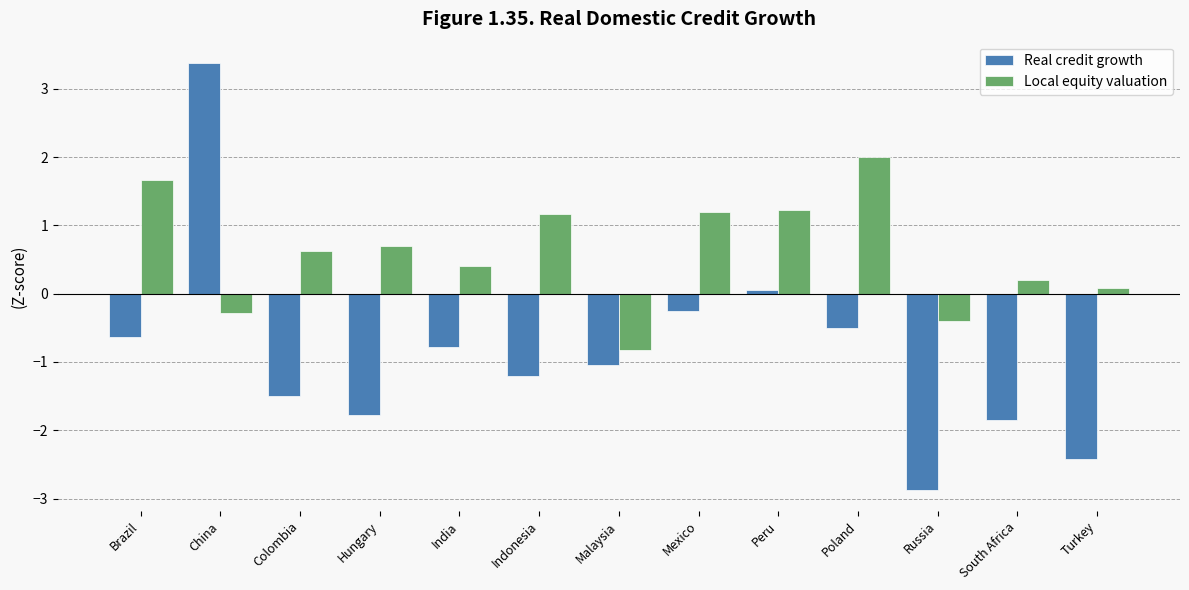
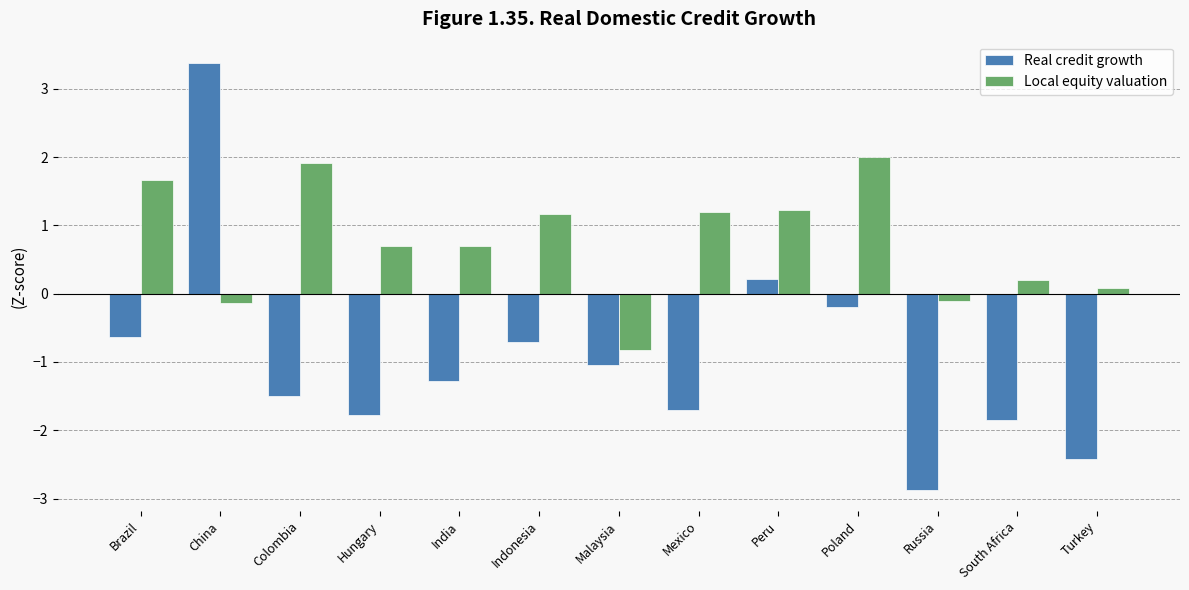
Local equity valuation, China: -0.3 -> -0.1
Local equity valuation, Colombia: 0.6 -> 1.9
Real credit growth, India: -0.8 -> -1.3
Local equity valuation, India: 0.4 -> 0.7
Real credit growth, Indonesia: -1.2 -> -0.7
Real credit growth, Mexico: -0.3 -> -1.7
Real credit growth, Peru: 0.1 -> 0.2
Real credit growth, Poland: -0.5 -> -0.2
Local equity valuation, Russia: -0.4 -> -0.1
